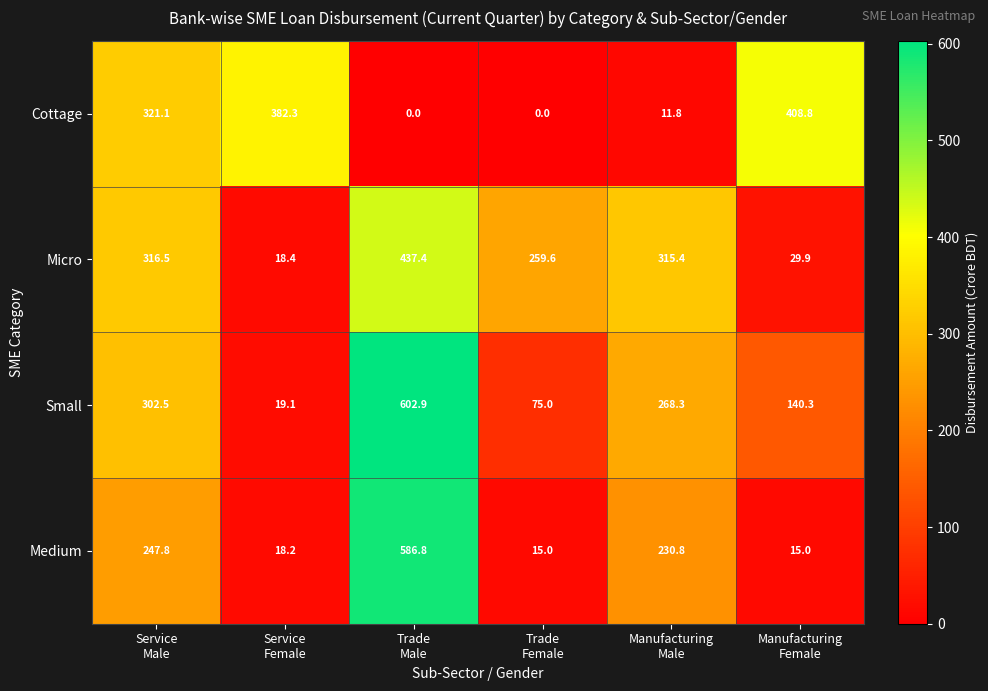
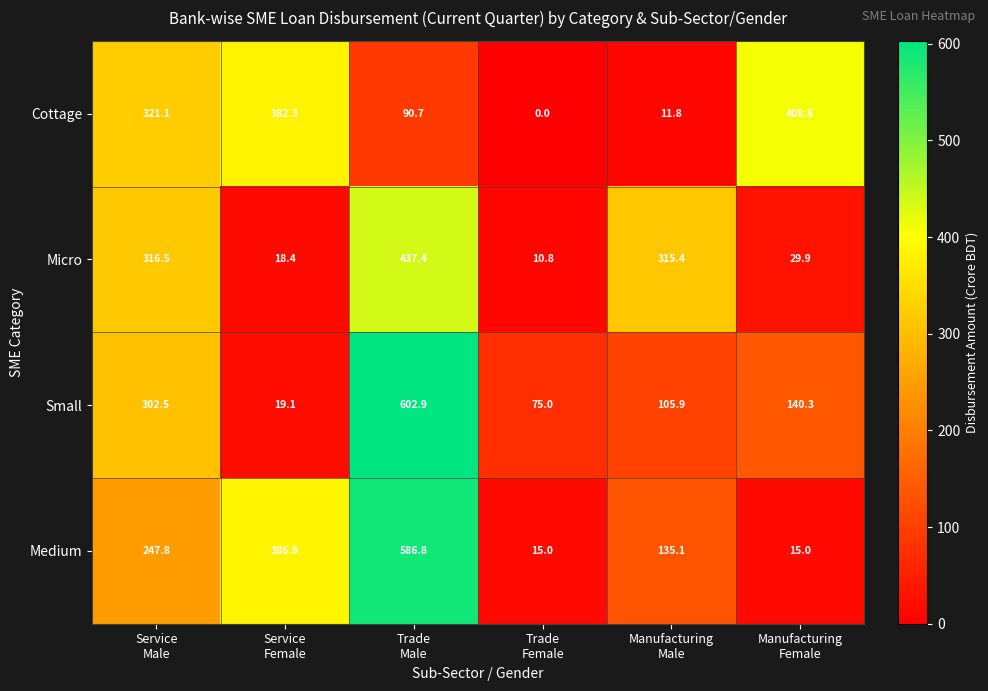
Cottage, Trade Male: 0.0 -> 90.7
Micro, Trade Female: 259.6 -> 10.8
Small, Manufacturing Male: 268.3 -> 105.9
Medium, Service Female: 18.2 -> 386.9
Medium, Manufacturing Male: 230.8 -> 135.1
